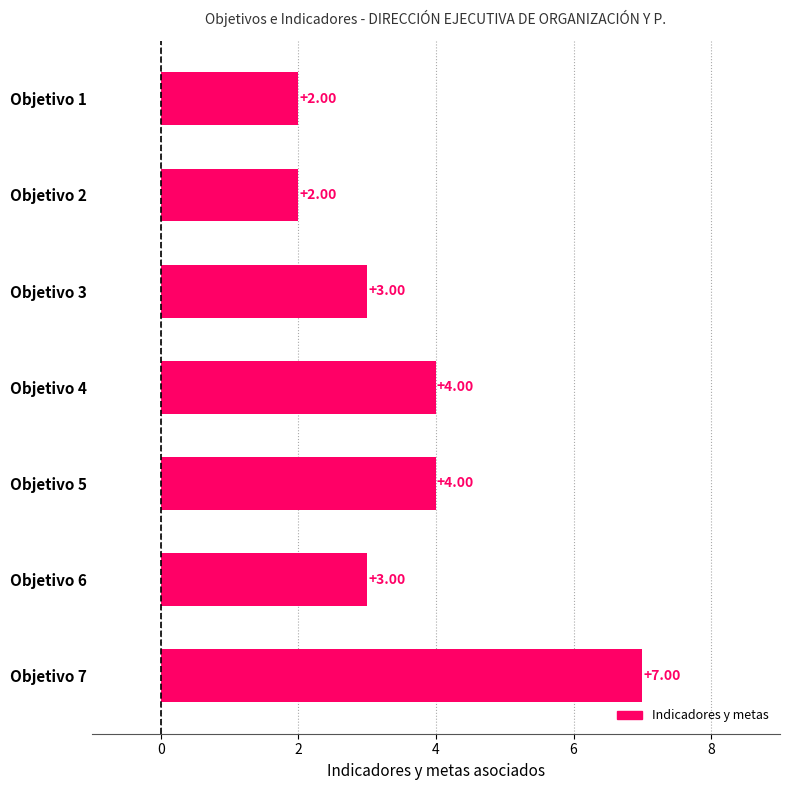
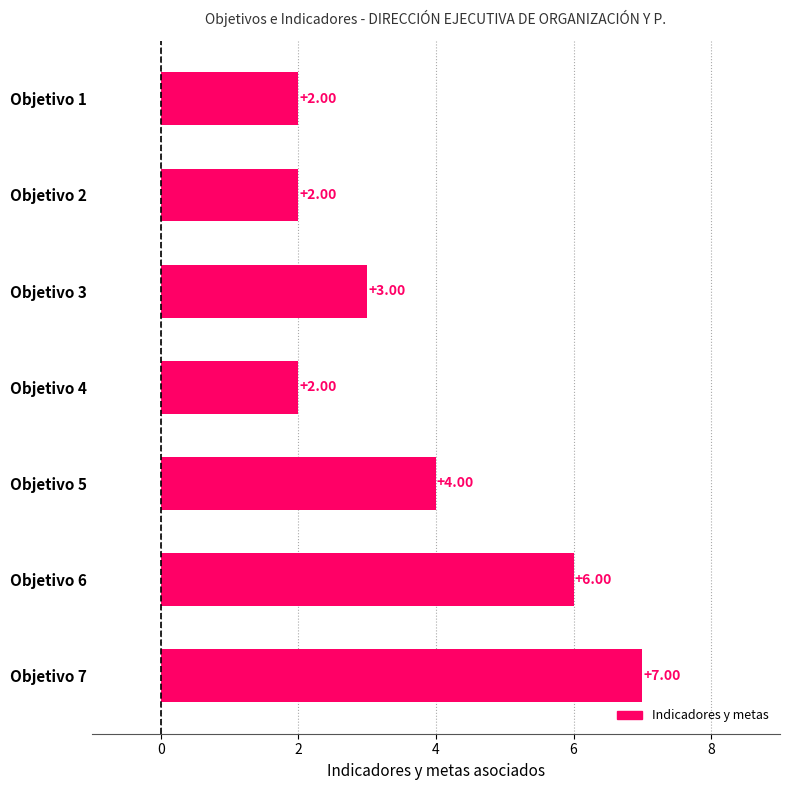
Objetivo 4: +4.00 -> +2.00
Objetivo 6: +3.00 -> +6.00
